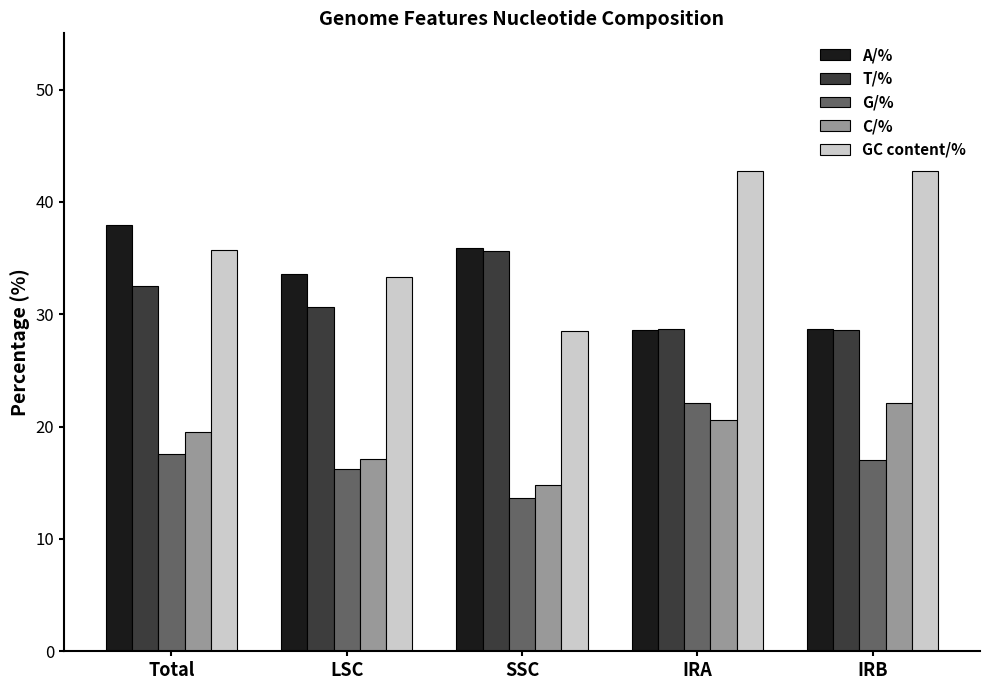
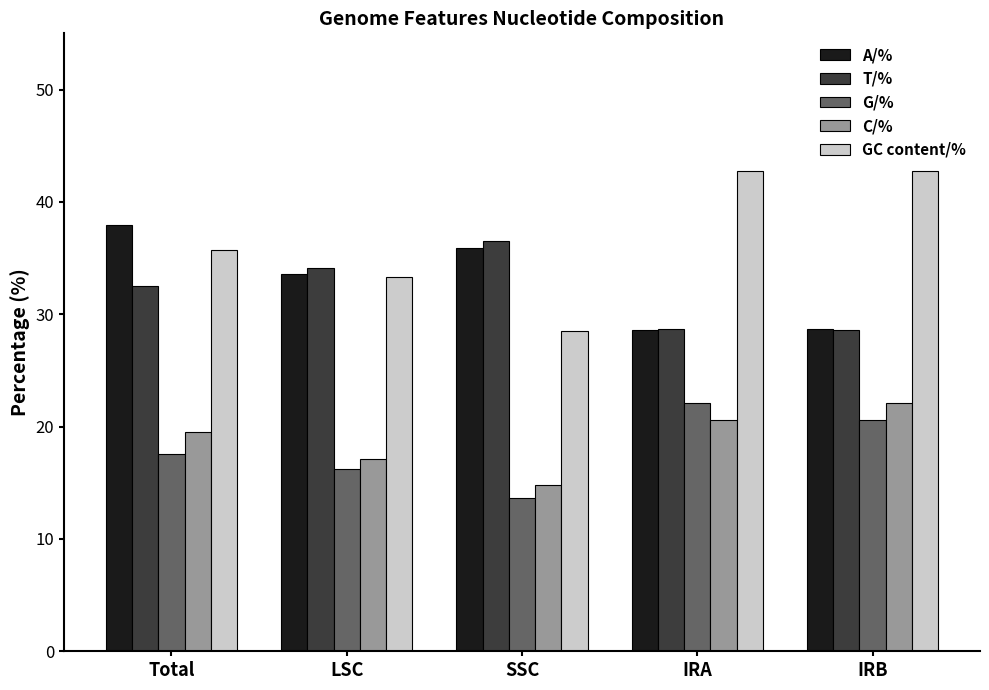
T/%, LSC: 30.7 -> 34.1
T/%, SSC: 35.6 -> 36.5
G/%, IRB: 17.0 -> 20.6
